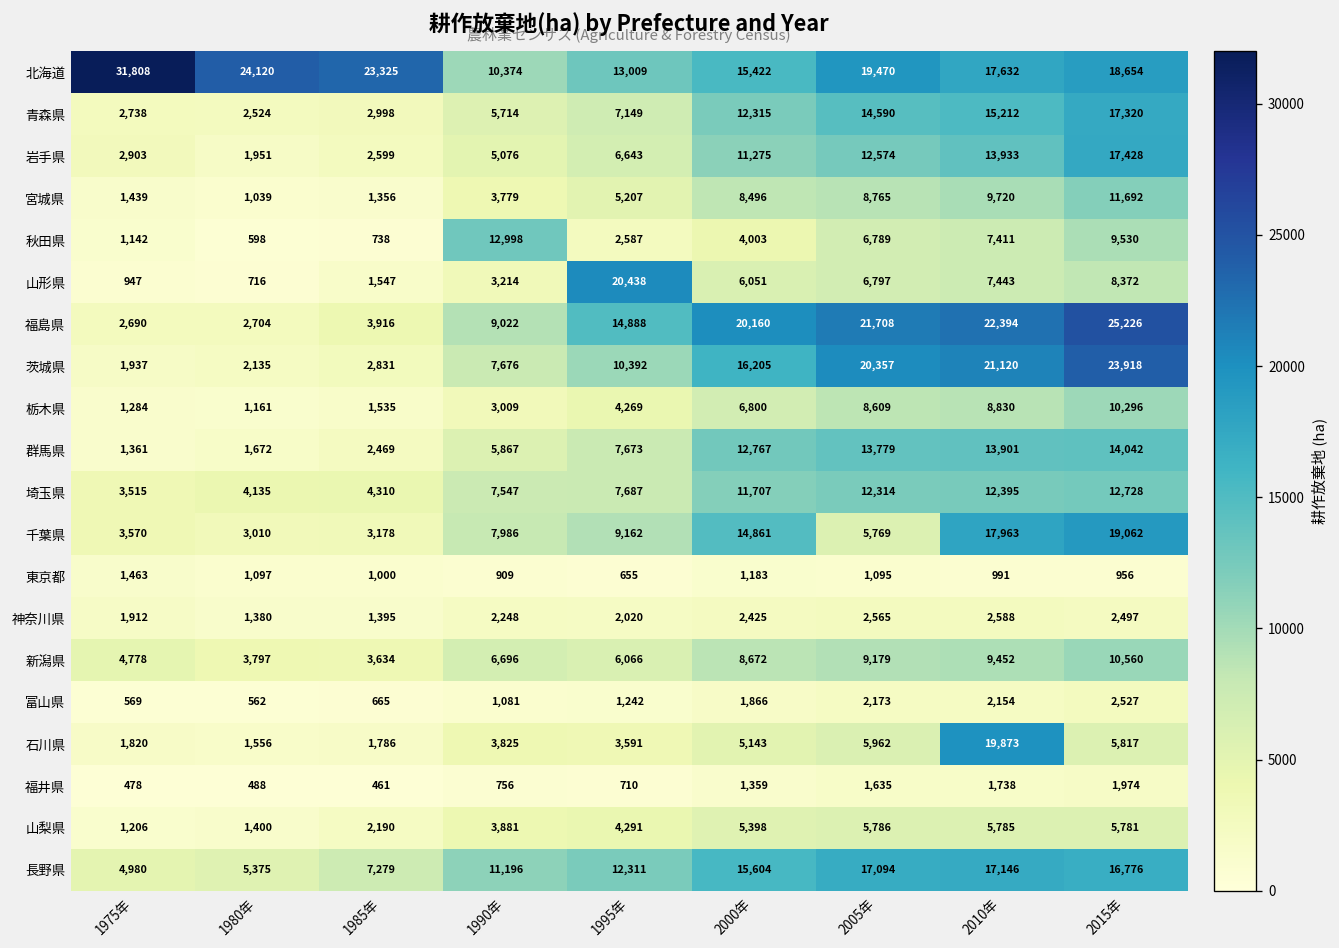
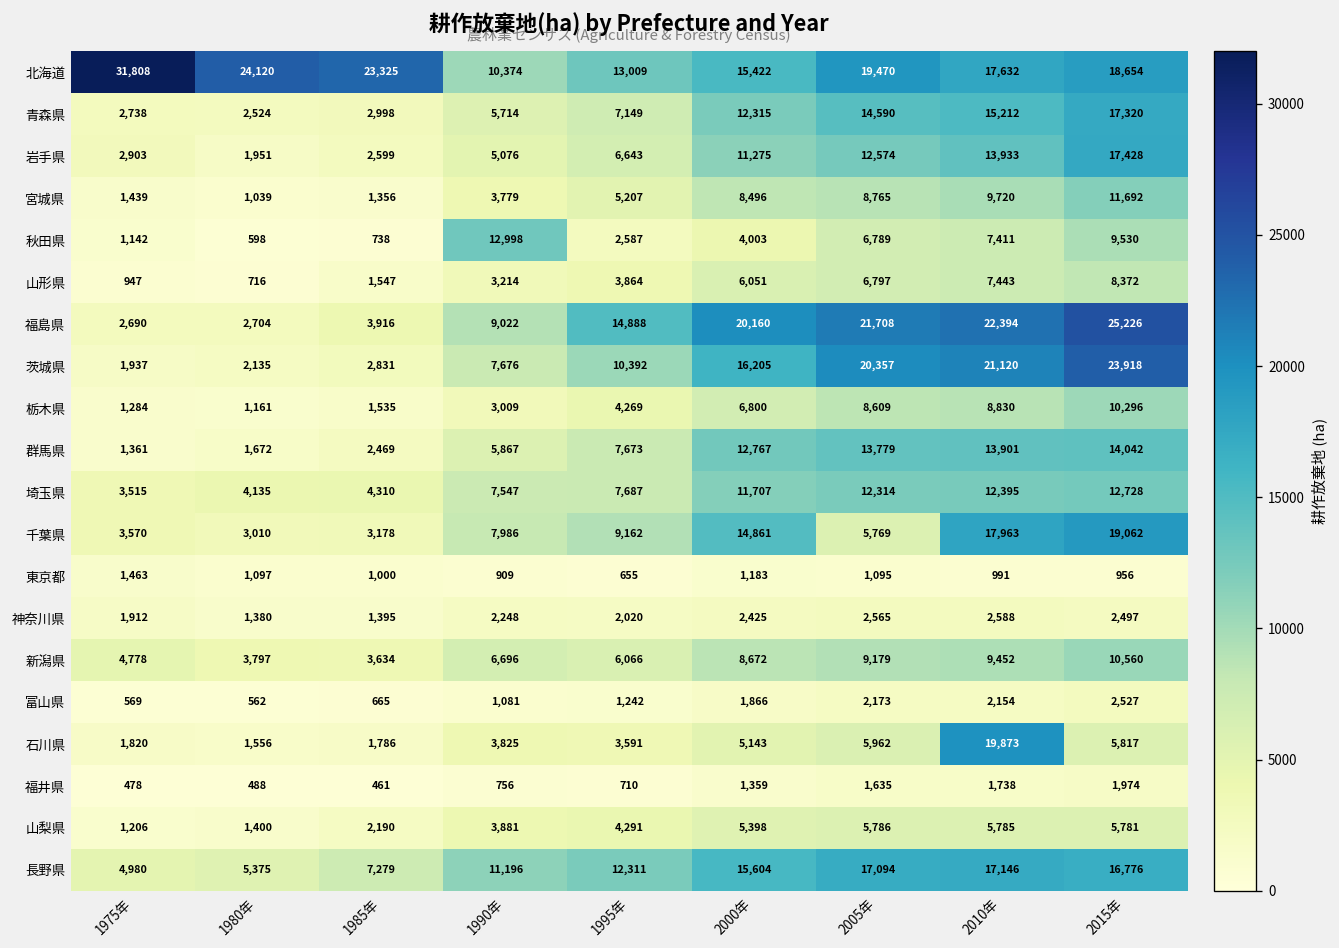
山形県, 1995年: 20,438 -> 3,864
